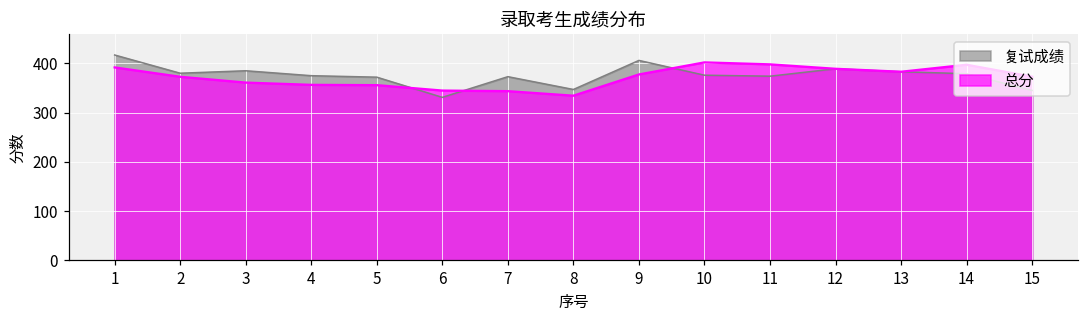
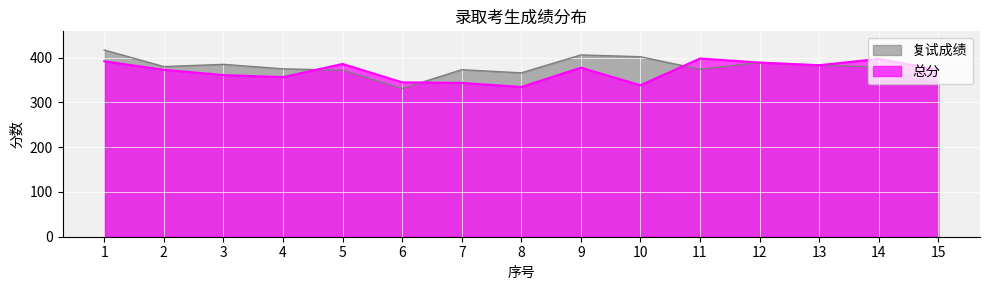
总分, 5: 360 -> 390
复试成绩, 8: 350 -> 370
复试成绩, 10: 380 -> 400
总分, 10: 400 -> 340
